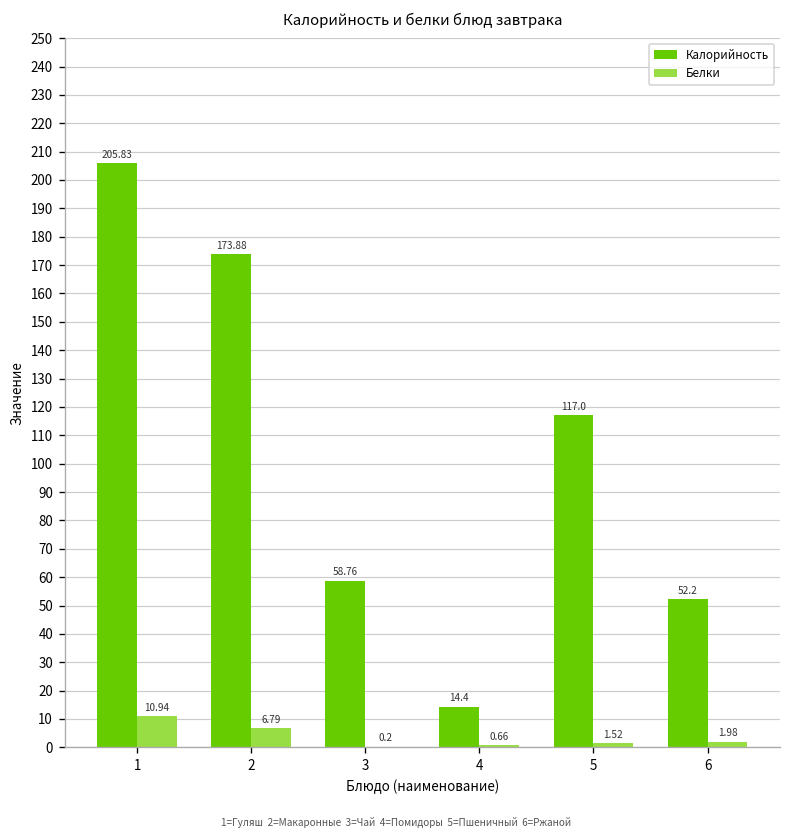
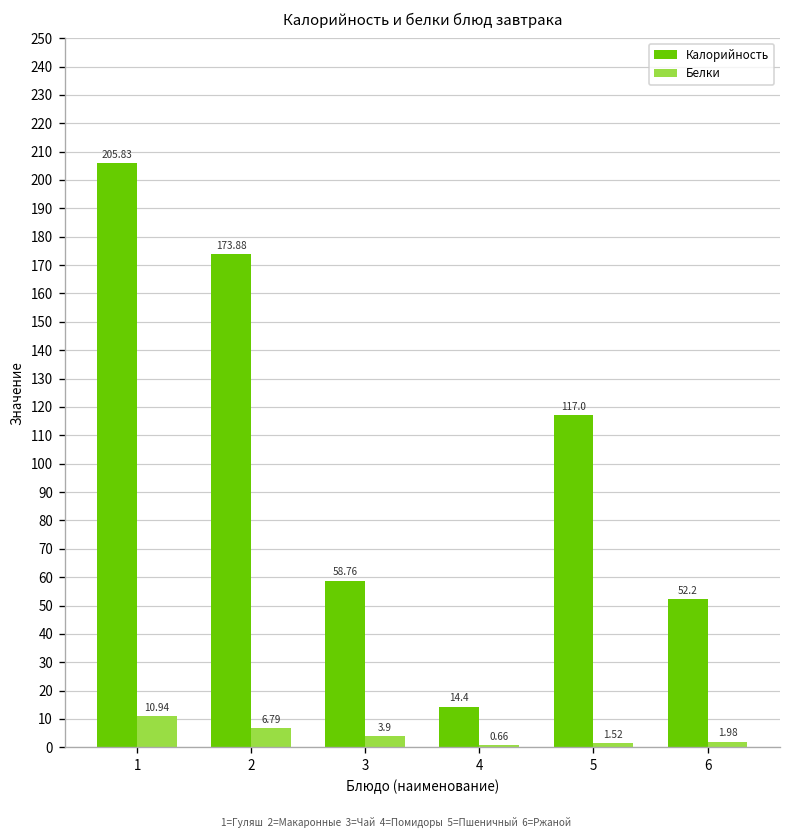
Белки, 3: 0.2 -> 3.9
